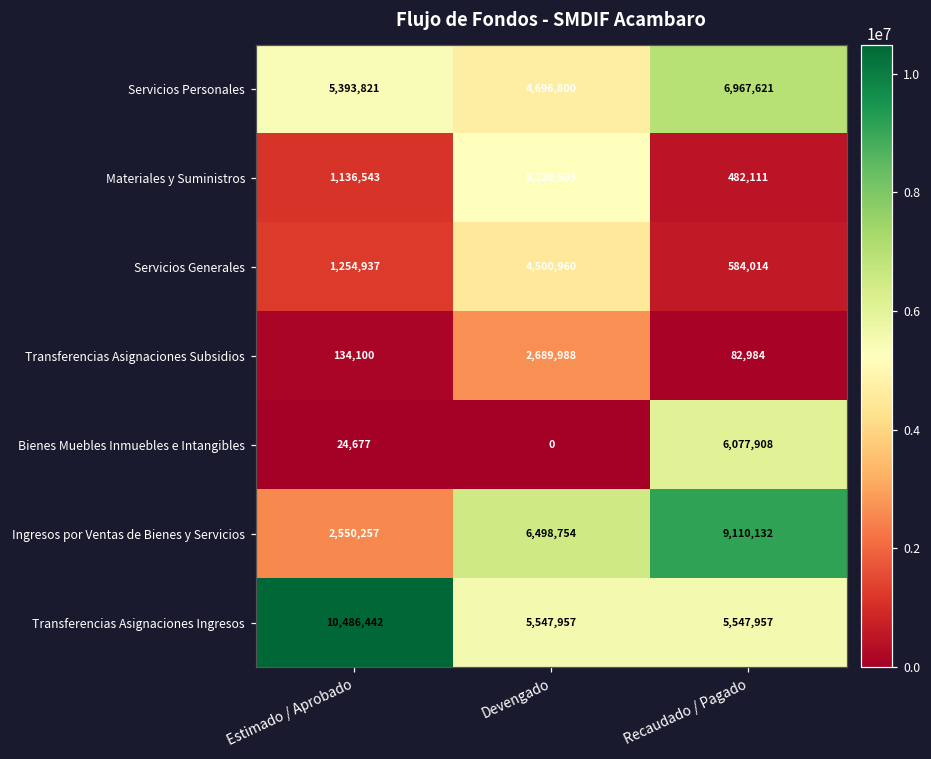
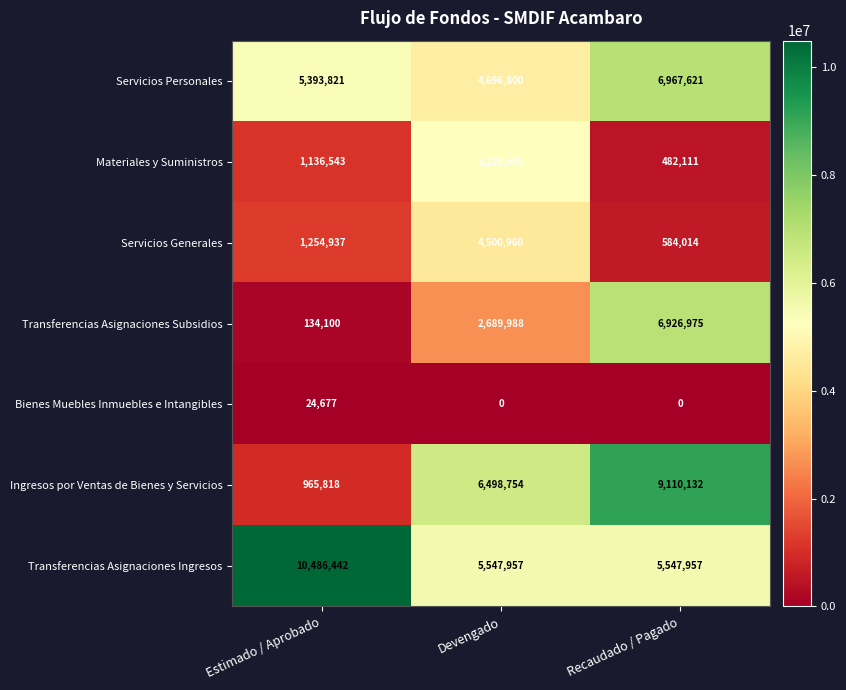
Transferencias Asignaciones Subsidios, Recaudado / Pagado: 82,984 -> 6,926,975
Bienes Muebles Inmuebles e Intangibles, Recaudado / Pagado: 6,077,908 -> 0
Ingresos por Ventas de Bienes y Servicios, Estimado / Aprobado: 2,550,257 -> 965,818
